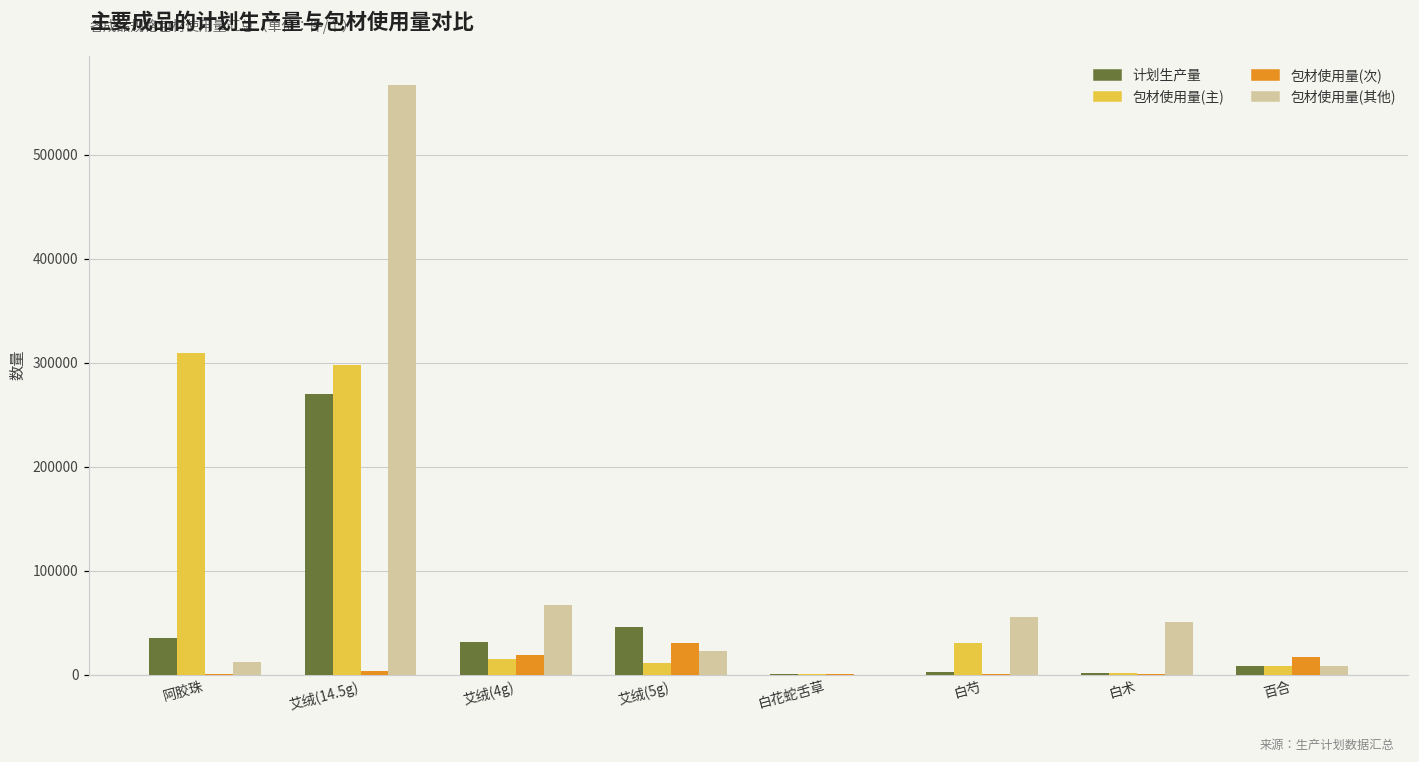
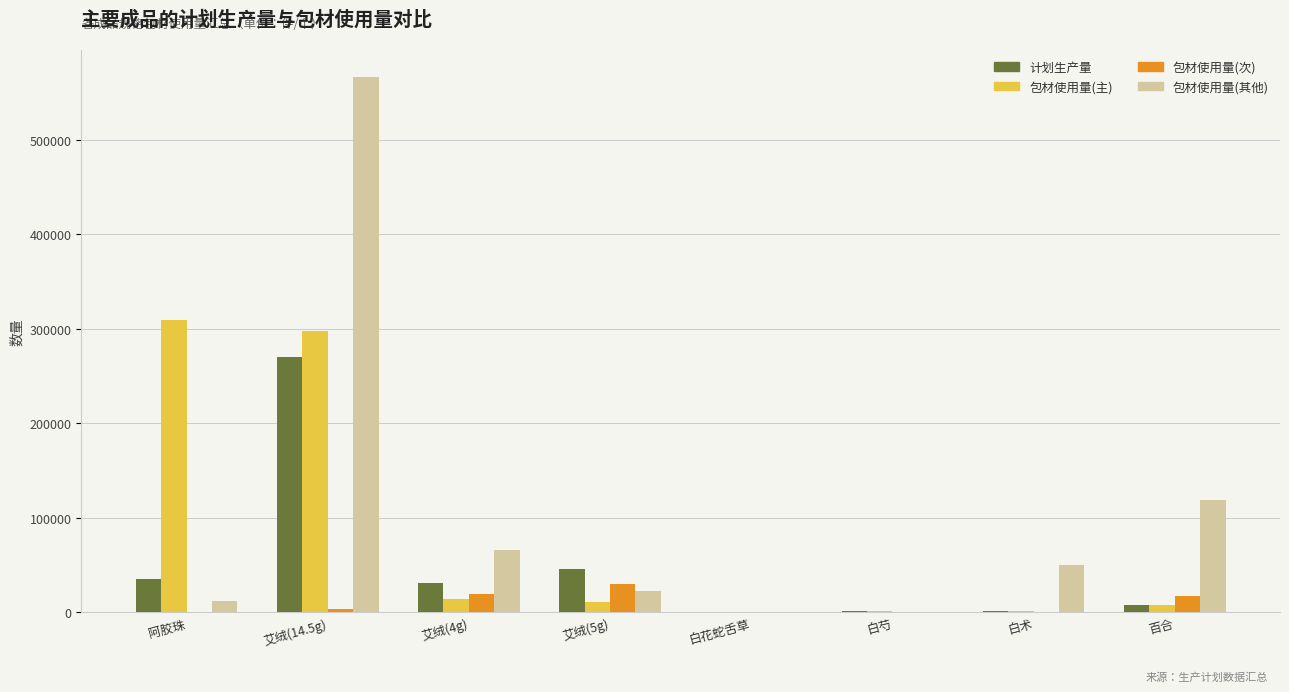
包材使用量(主), 白芍: 30000 -> 0
包材使用量(其他), 白芍: 60000 -> 0
包材使用量(其他), 百合: 10000 -> 120000
